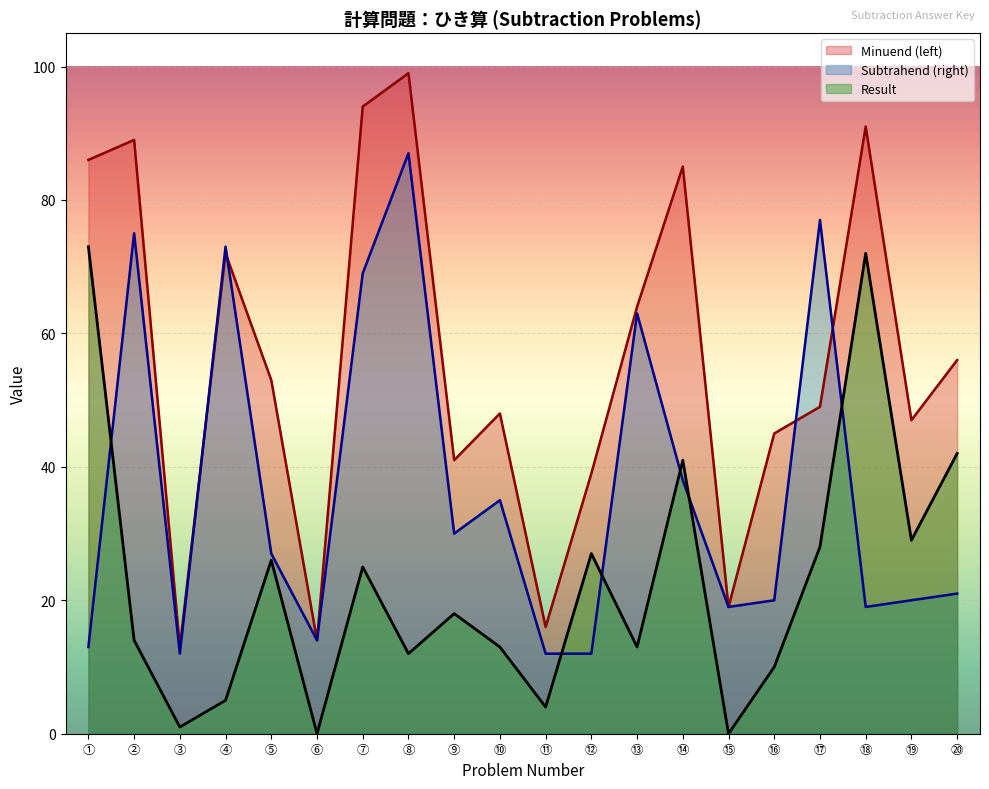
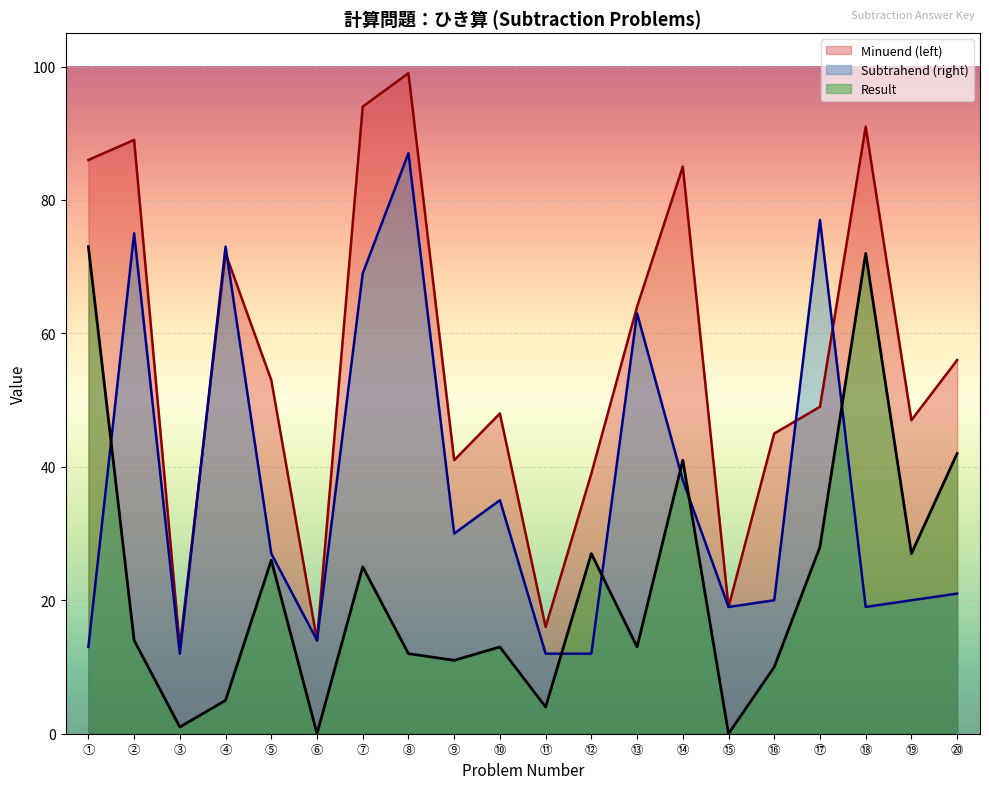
Result, ⑨: 18 -> 11
Result, ⑲: 29 -> 27
